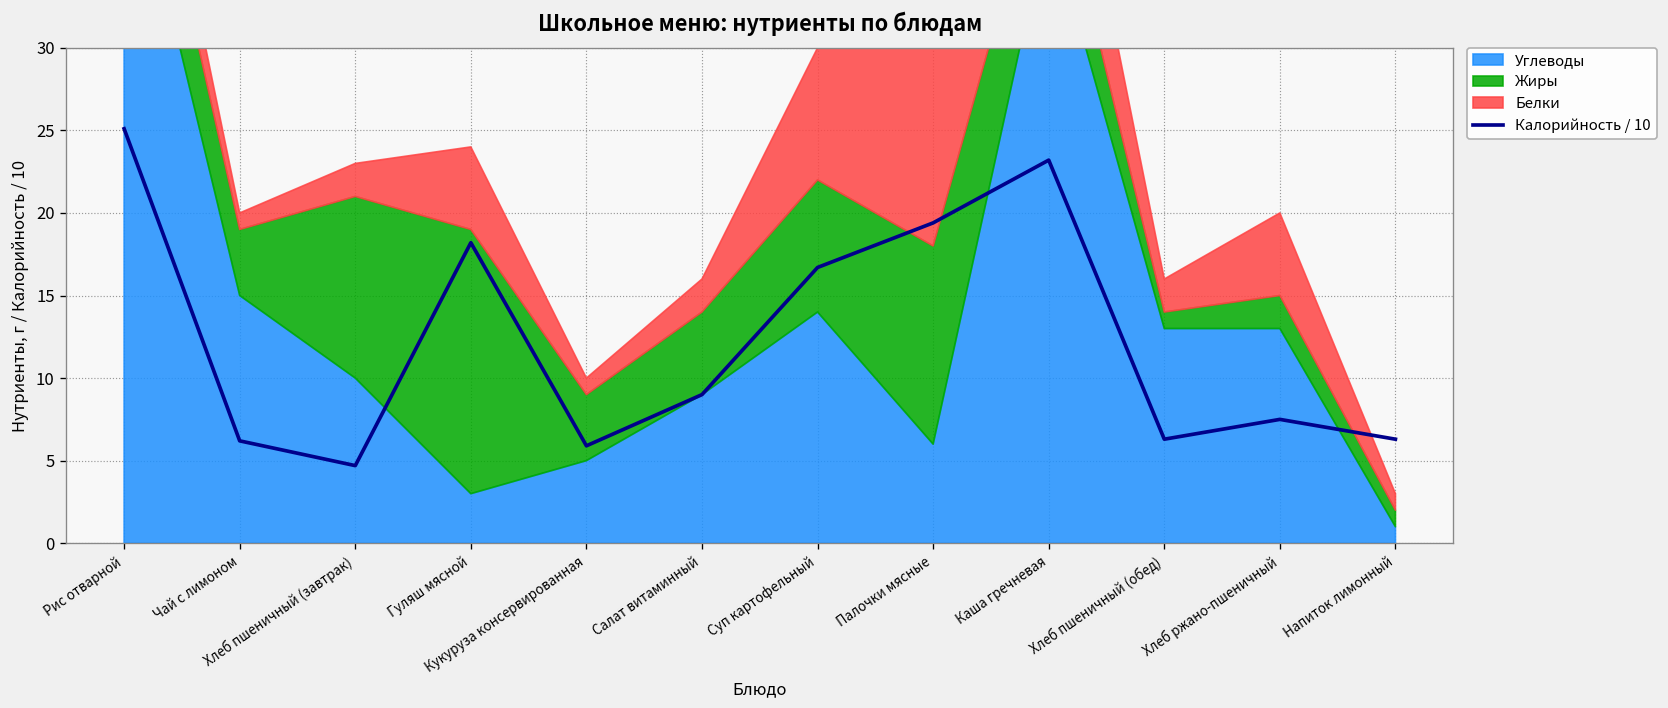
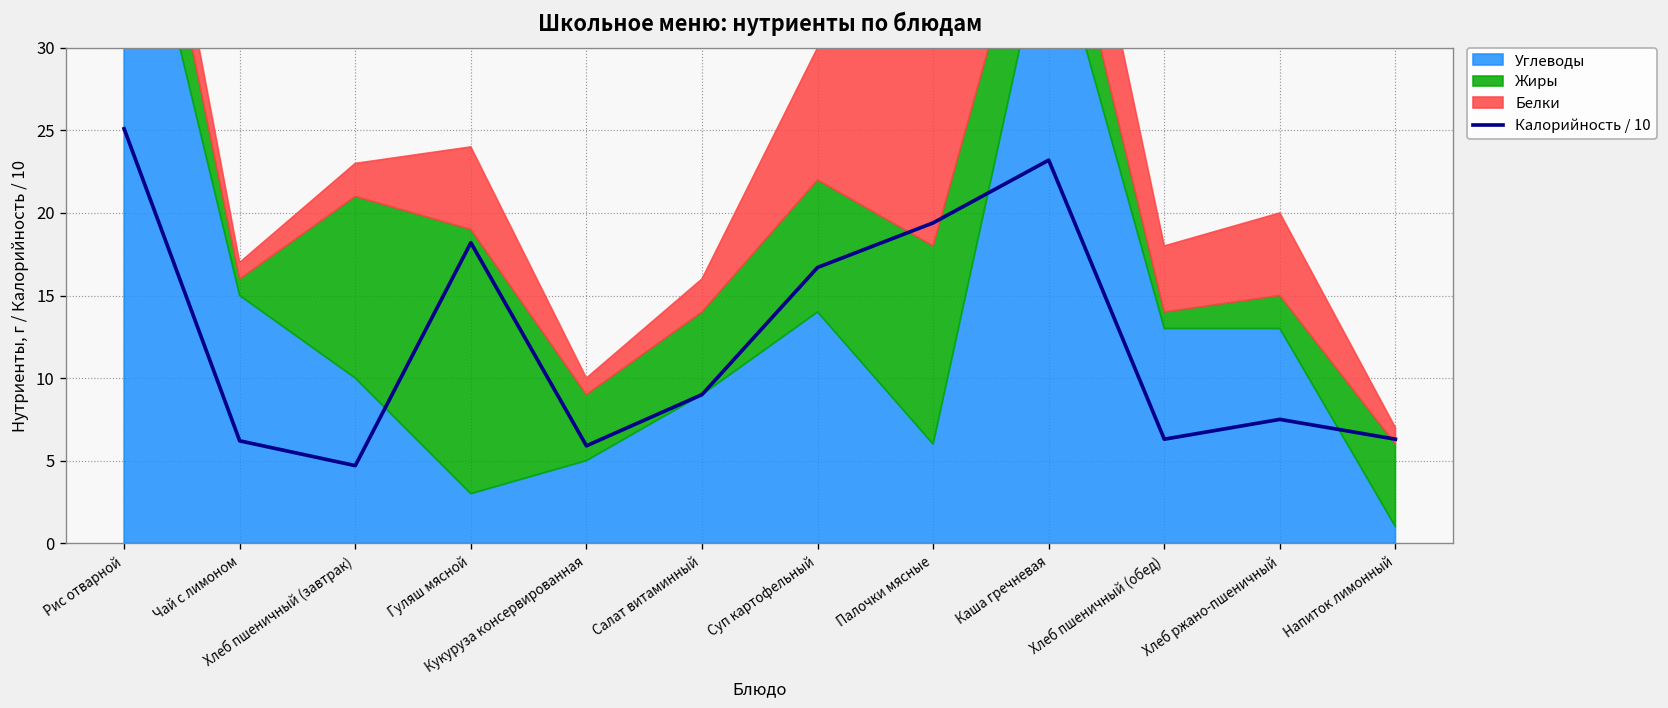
Жиры, Чай с лимоном: 4 -> 1
Белки, Хлеб пшеничный (обед): 2 -> 4
Жиры, Напиток лимонный: 1 -> 5
